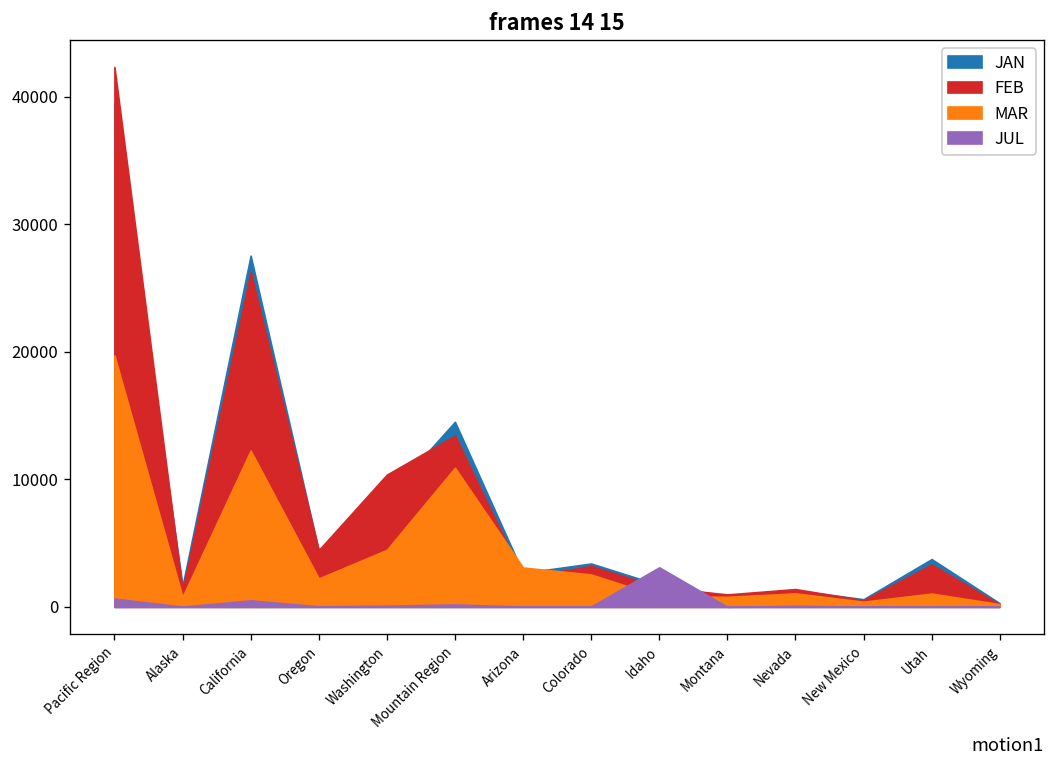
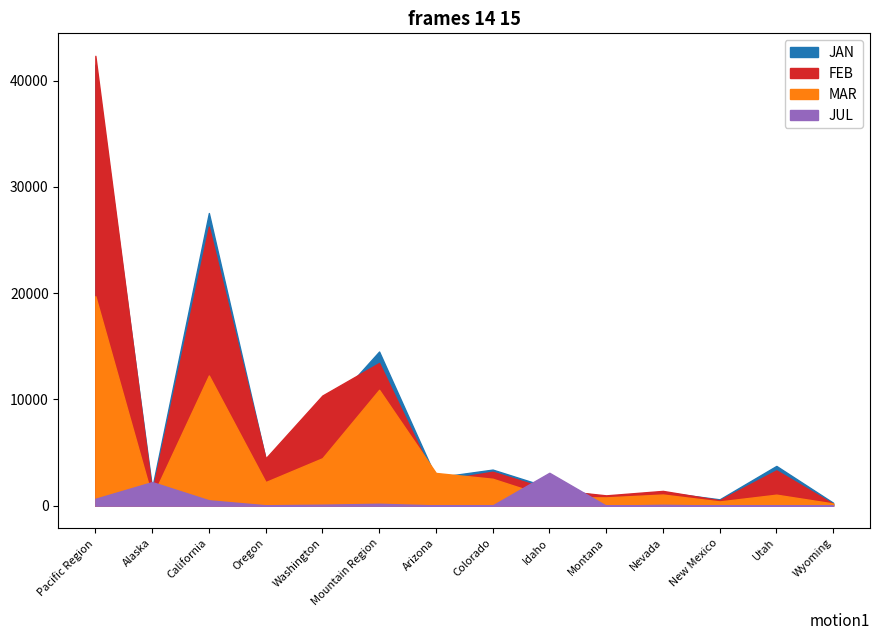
JAN, Pacific Region: 39500 -> 41500
JUL, Alaska: 0 -> 2200
